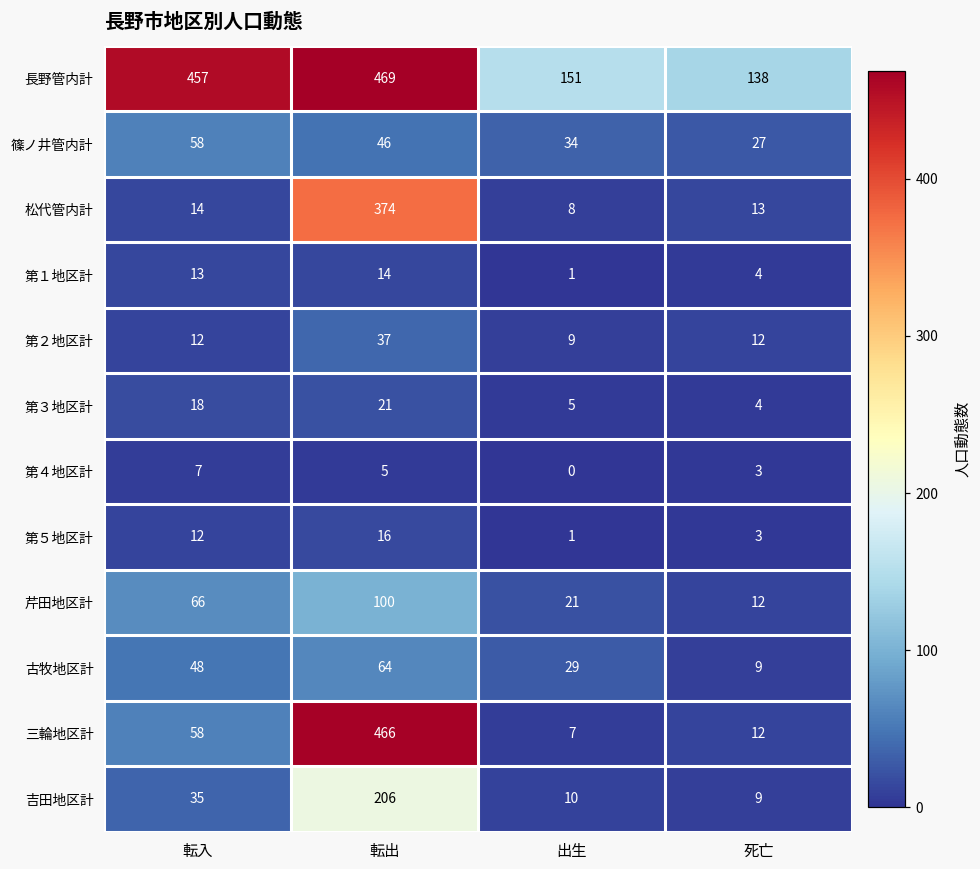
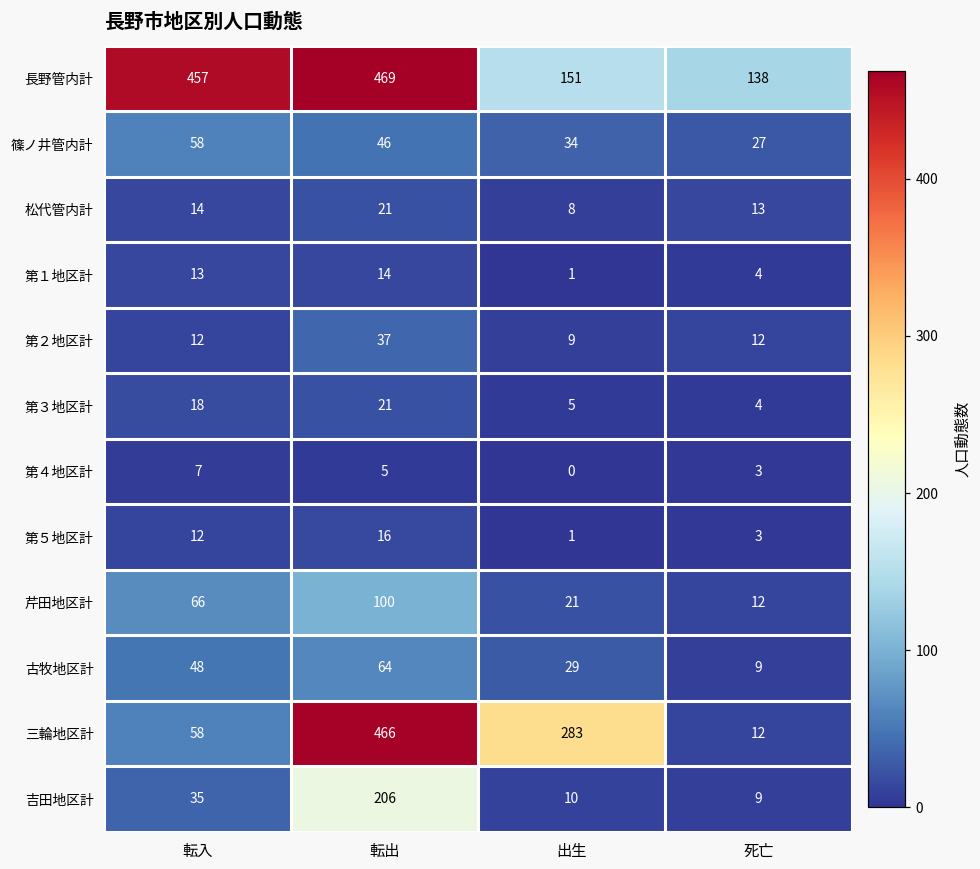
松代管内計, 転出: 374 -> 21
三輪地区計, 出生: 7 -> 283
